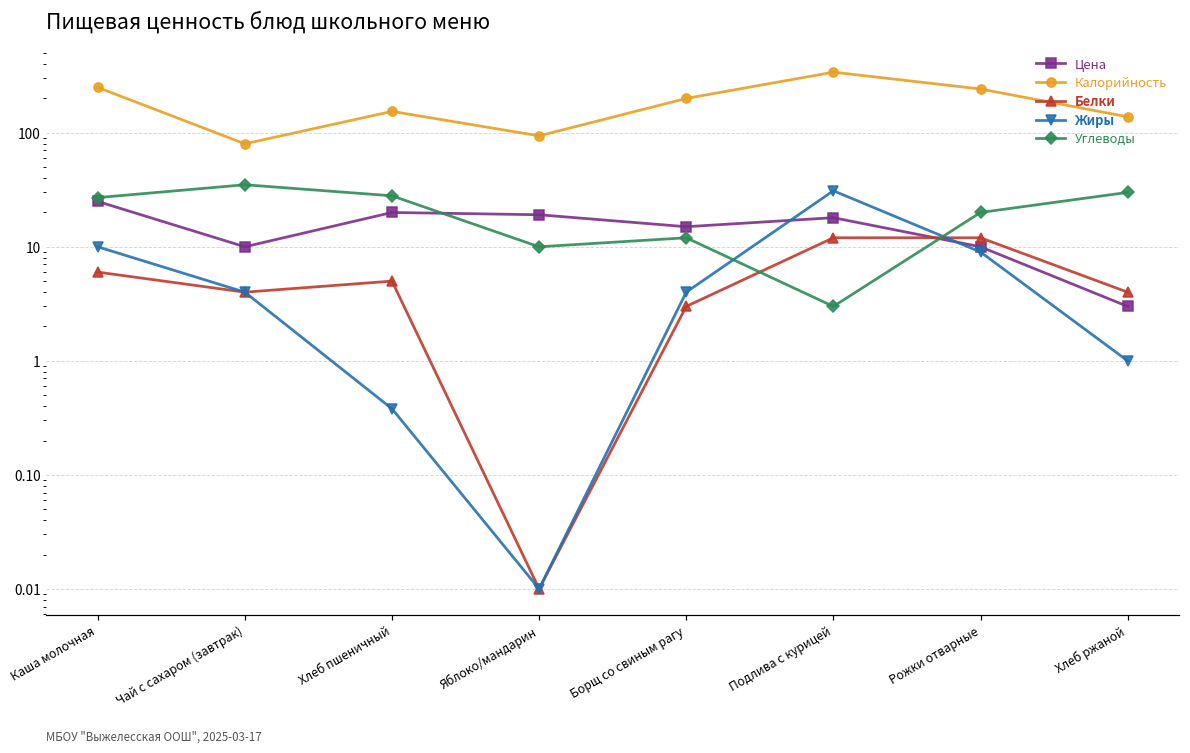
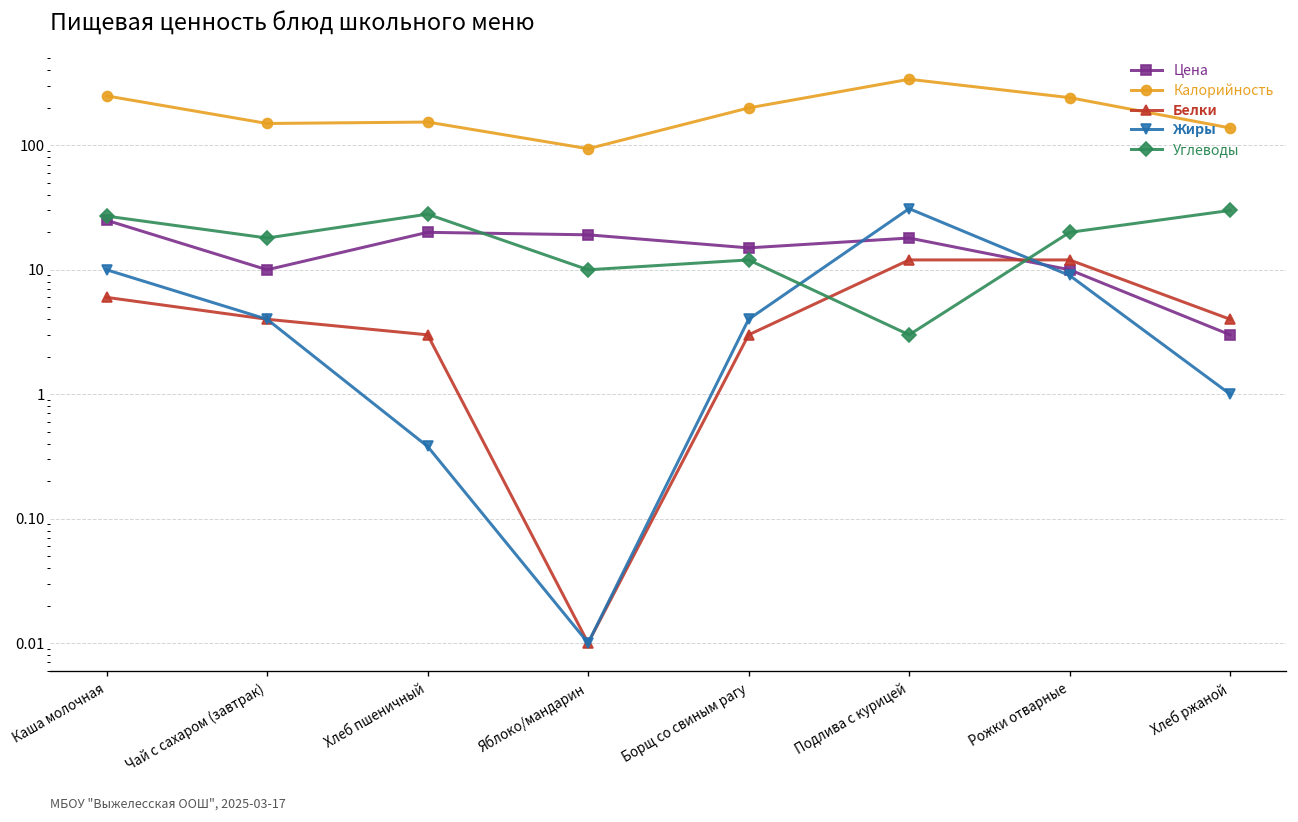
Калорийность, Чай с сахаром (завтрак): 80 -> 150
Углеводы, Чай с сахаром (завтрак): 35 -> 18
Белки, Хлеб пшеничный: 5 -> 3
